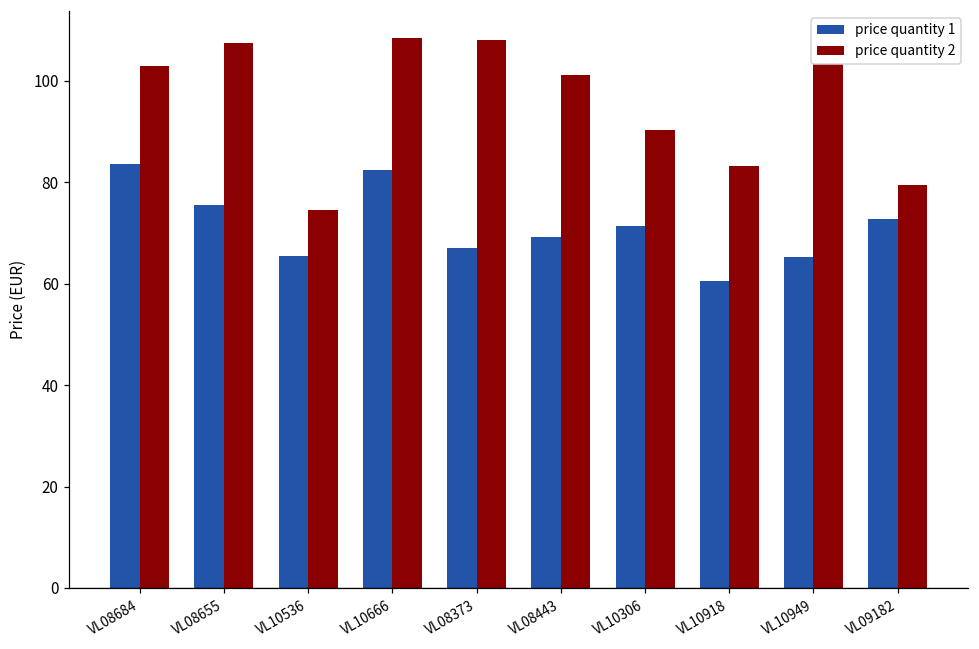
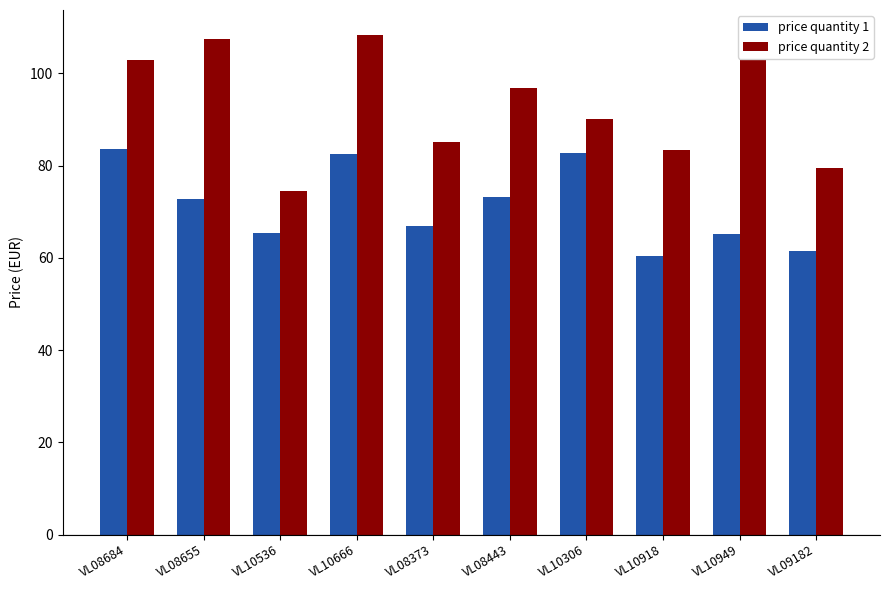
price quantity 1, VL08655: 76 -> 73
price quantity 2, VL08373: 108 -> 85
price quantity 1, VL08443: 69 -> 73
price quantity 2, VL08443: 101 -> 97
price quantity 1, VL10306: 71 -> 83
price quantity 1, VL09182: 73 -> 62
